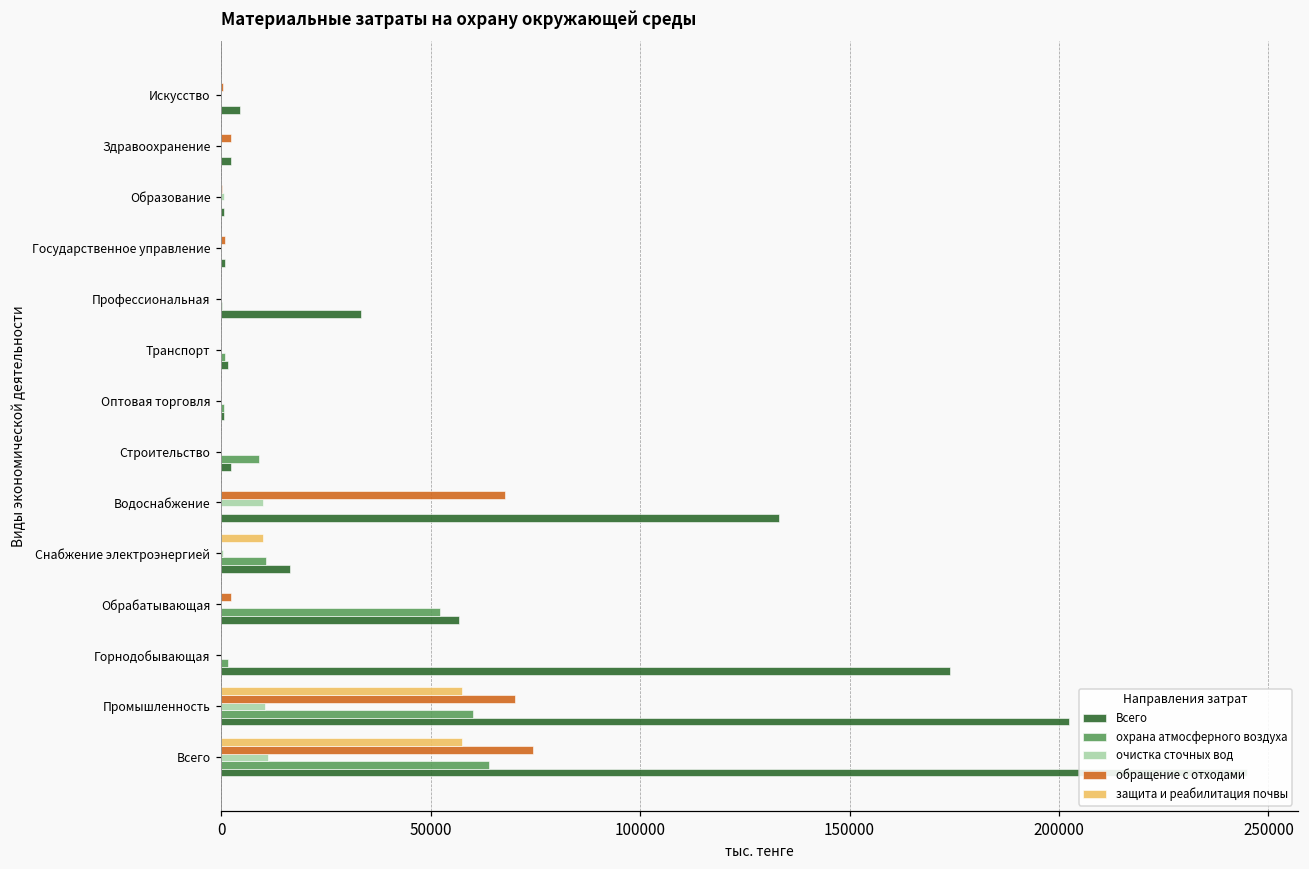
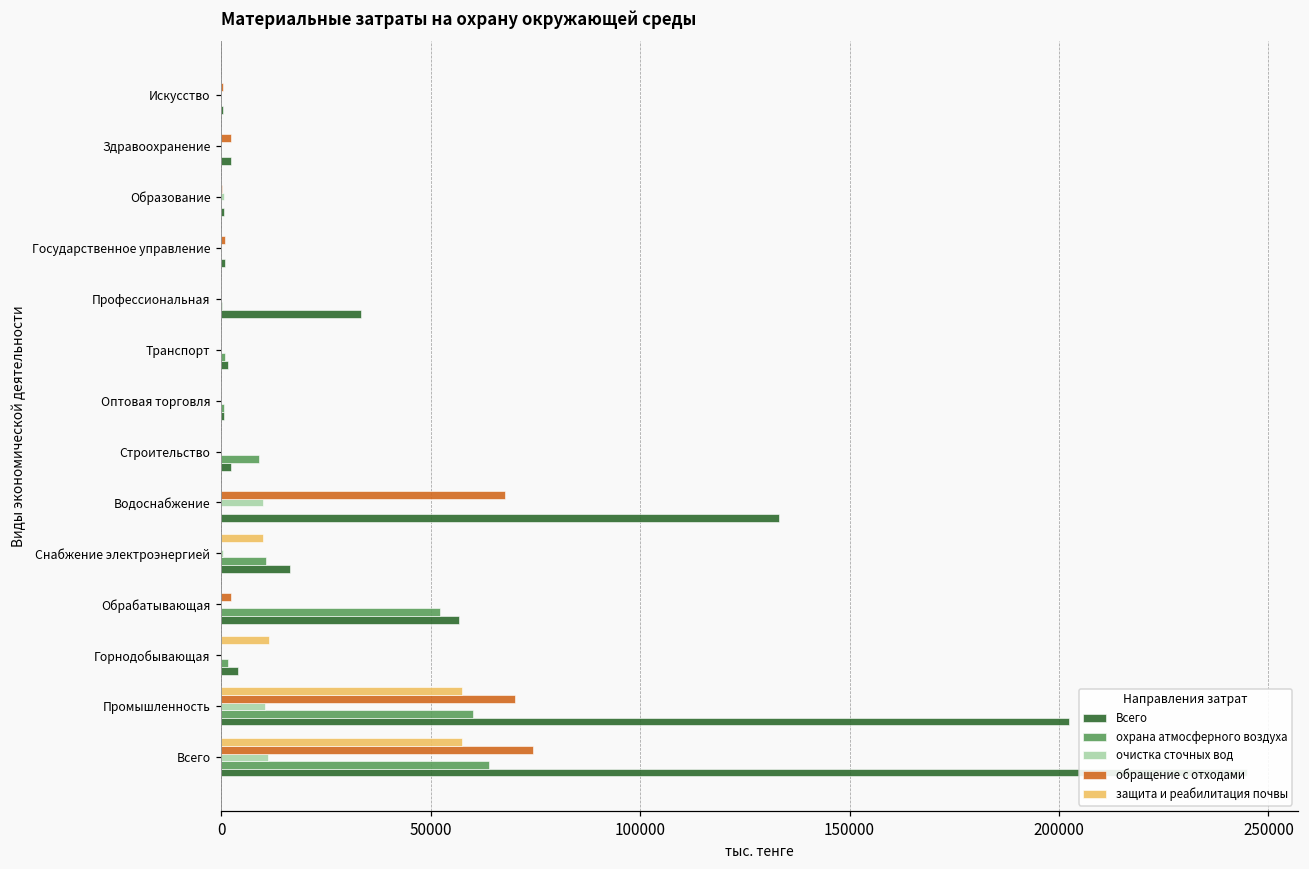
Всего, Искусство: 4000 -> 0
защита и реабилитация почвы, Горнодобывающая: 0 -> 12000
Всего, Горнодобывающая: 174000 -> 4000
